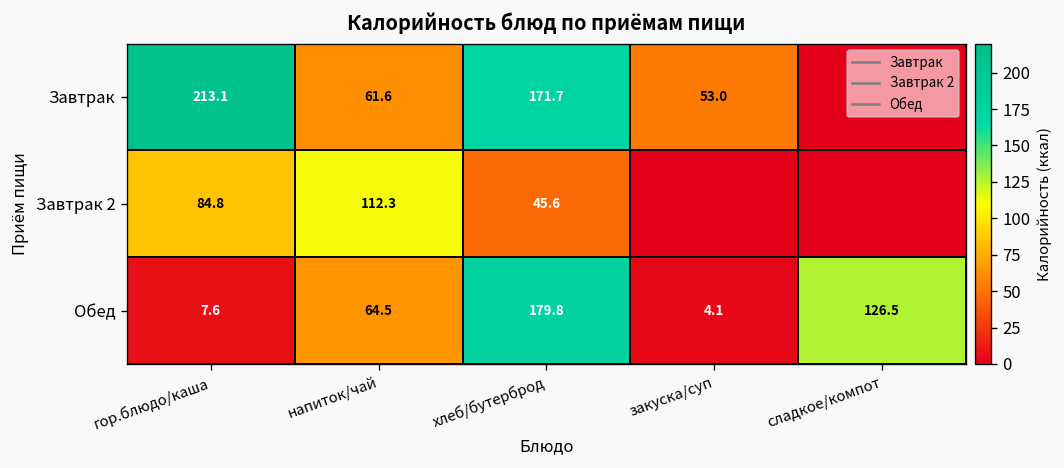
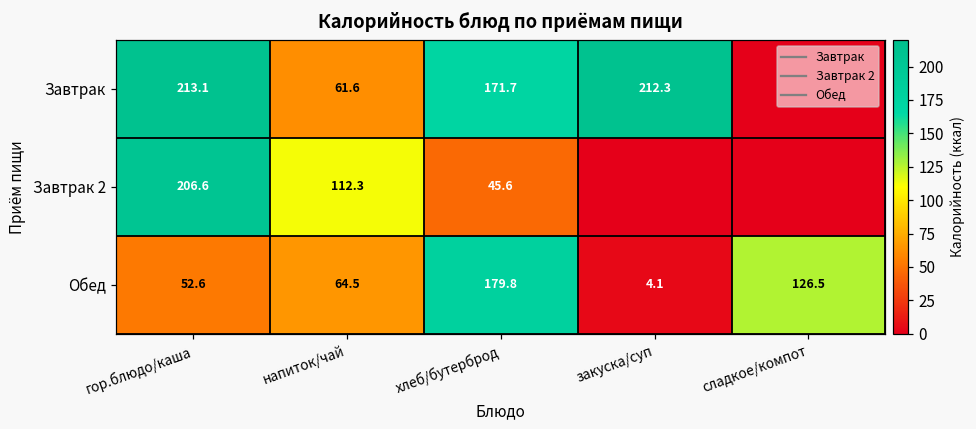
Завтрак, закуска/суп: 53.0 -> 212.3
Завтрак 2, гор.блюдо/каша: 84.8 -> 206.6
Обед, гор.блюдо/каша: 7.6 -> 52.6
